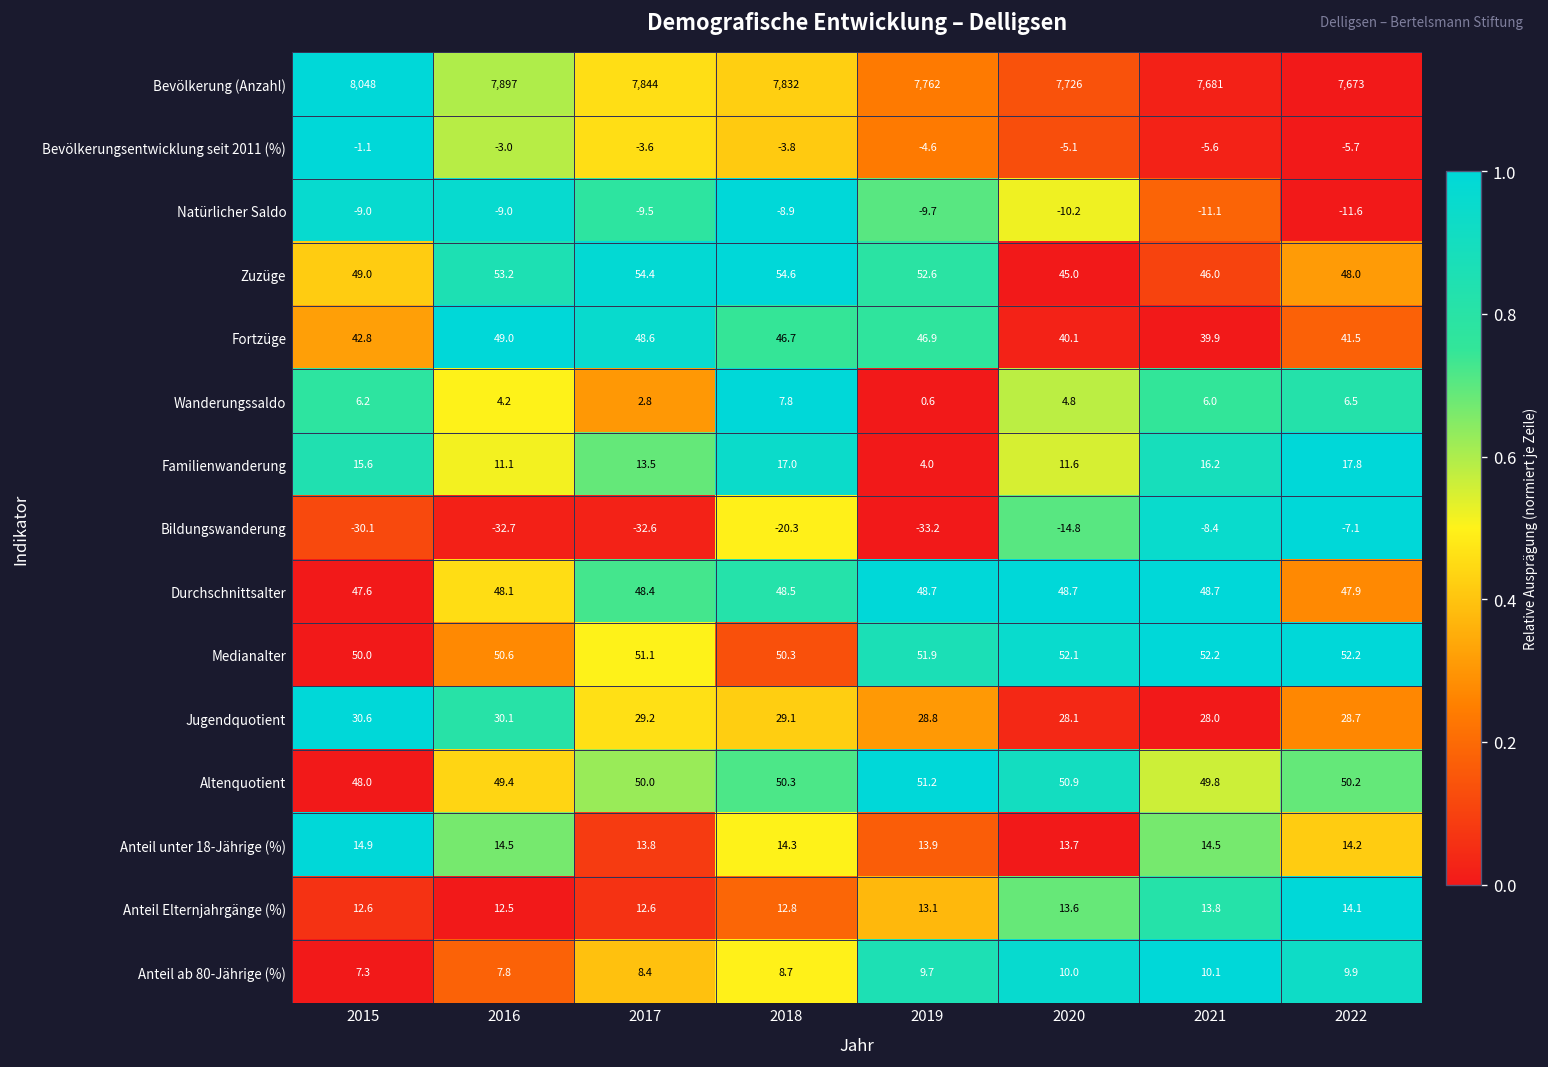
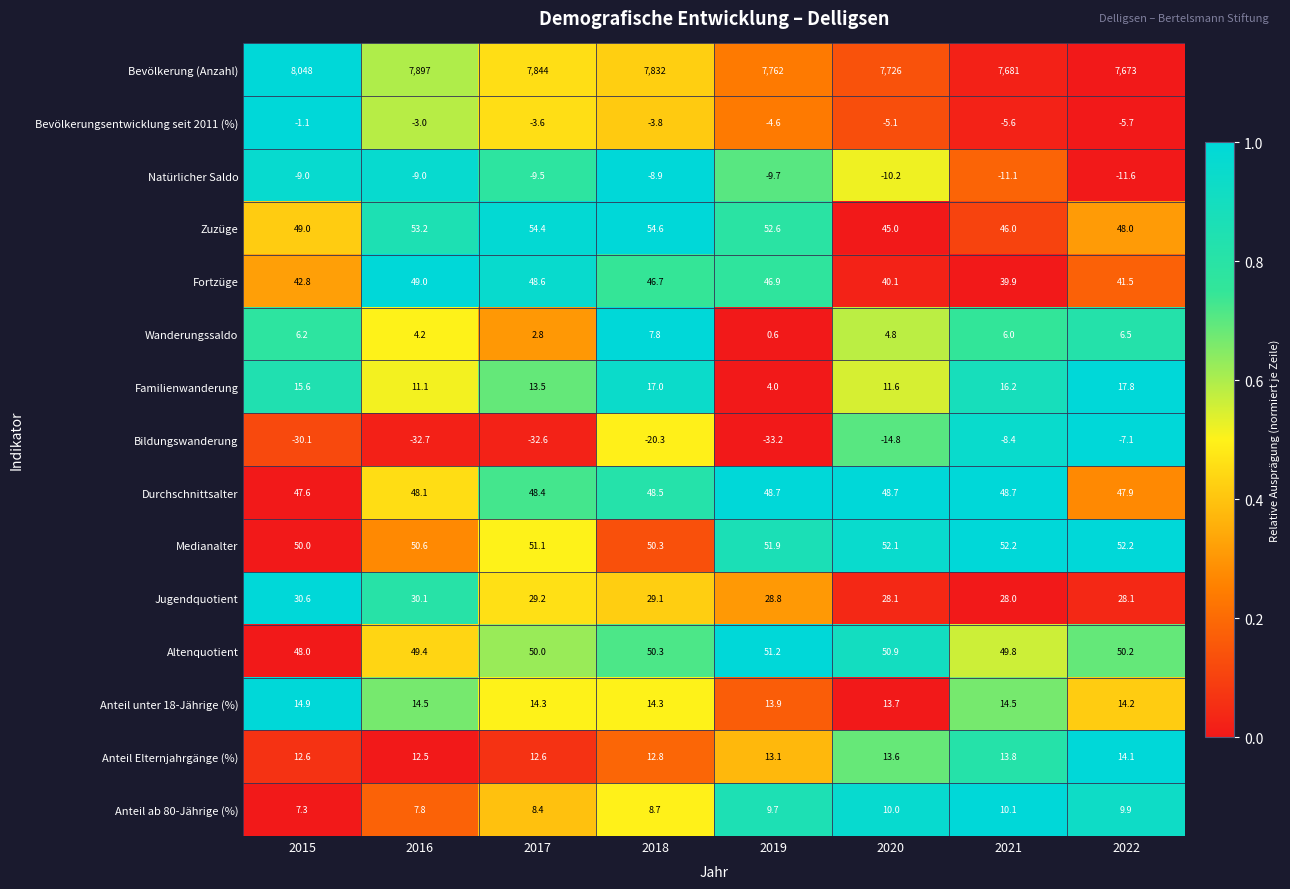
Jugendquotient, 2022: 28.7 -> 28.1
Anteil unter 18-Jährige (%), 2017: 13.8 -> 14.3
